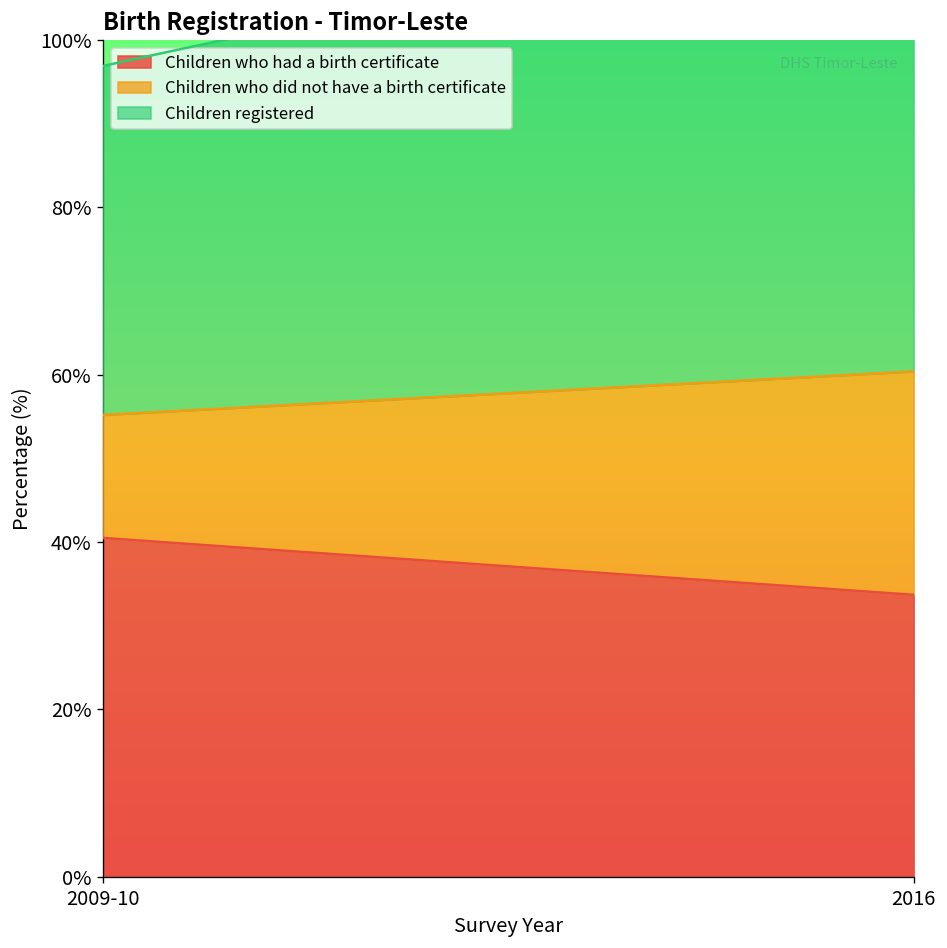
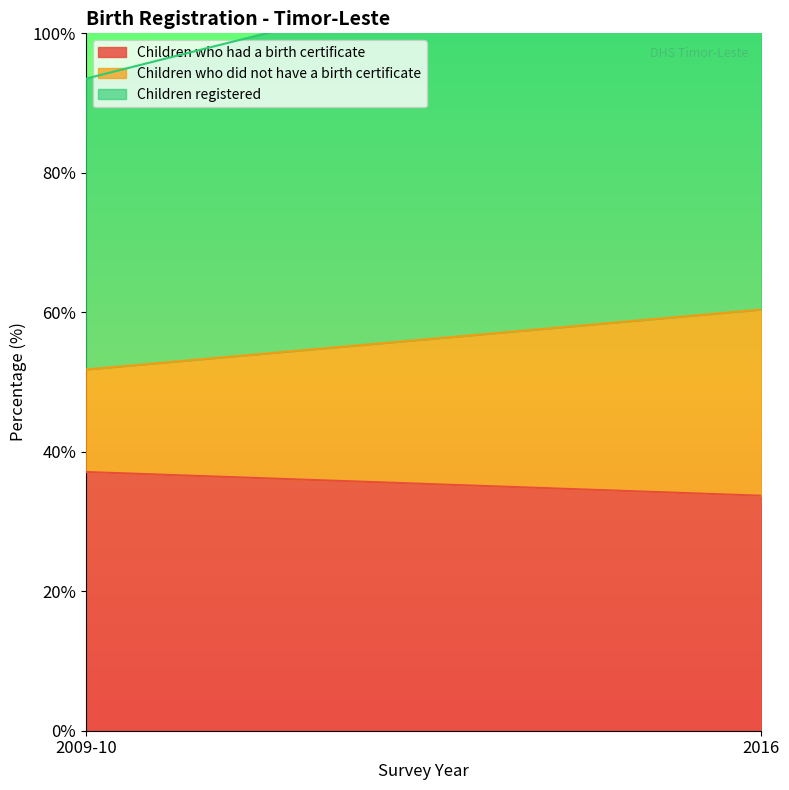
Children who had a birth certificate, 2009-10: 41% -> 37%
